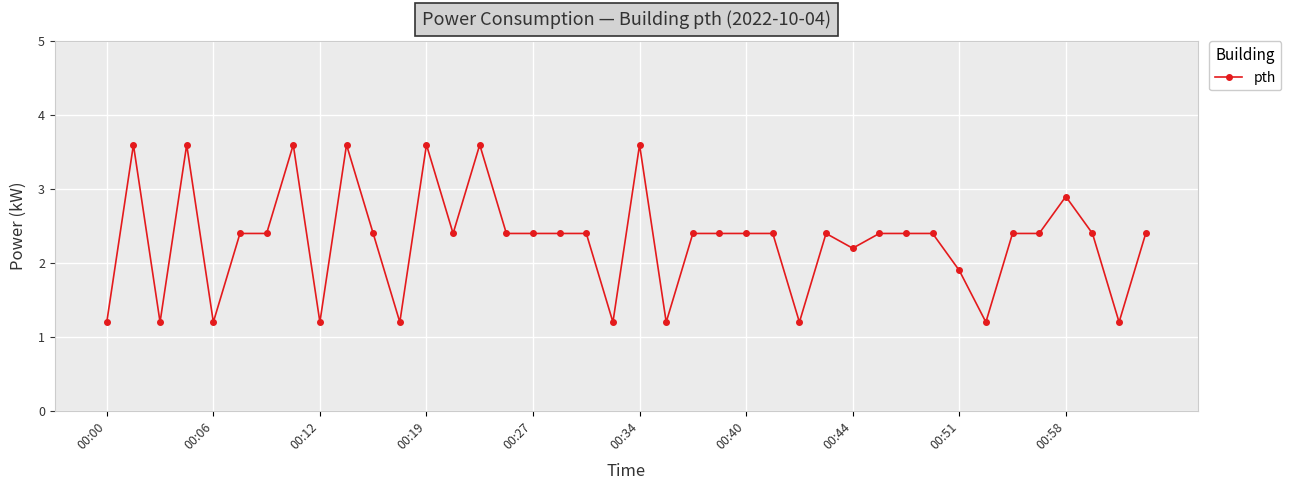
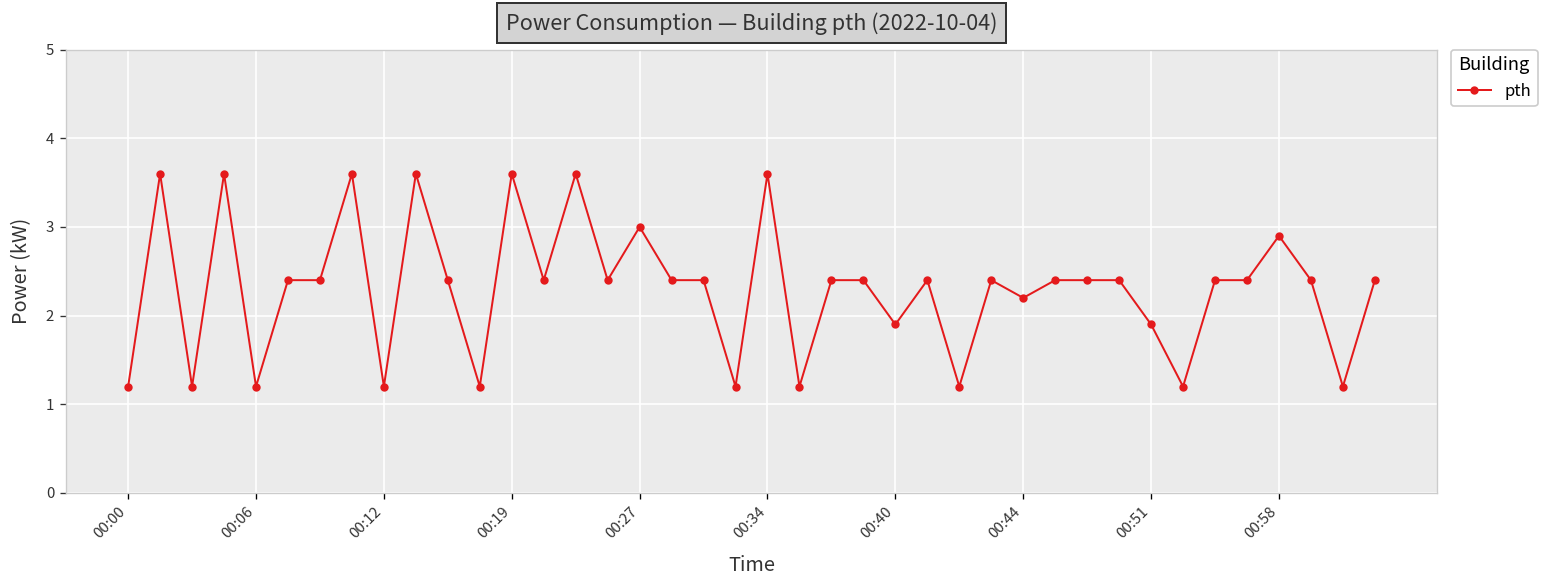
00:27: 2.4 -> 3.0
00:40: 2.4 -> 1.9
